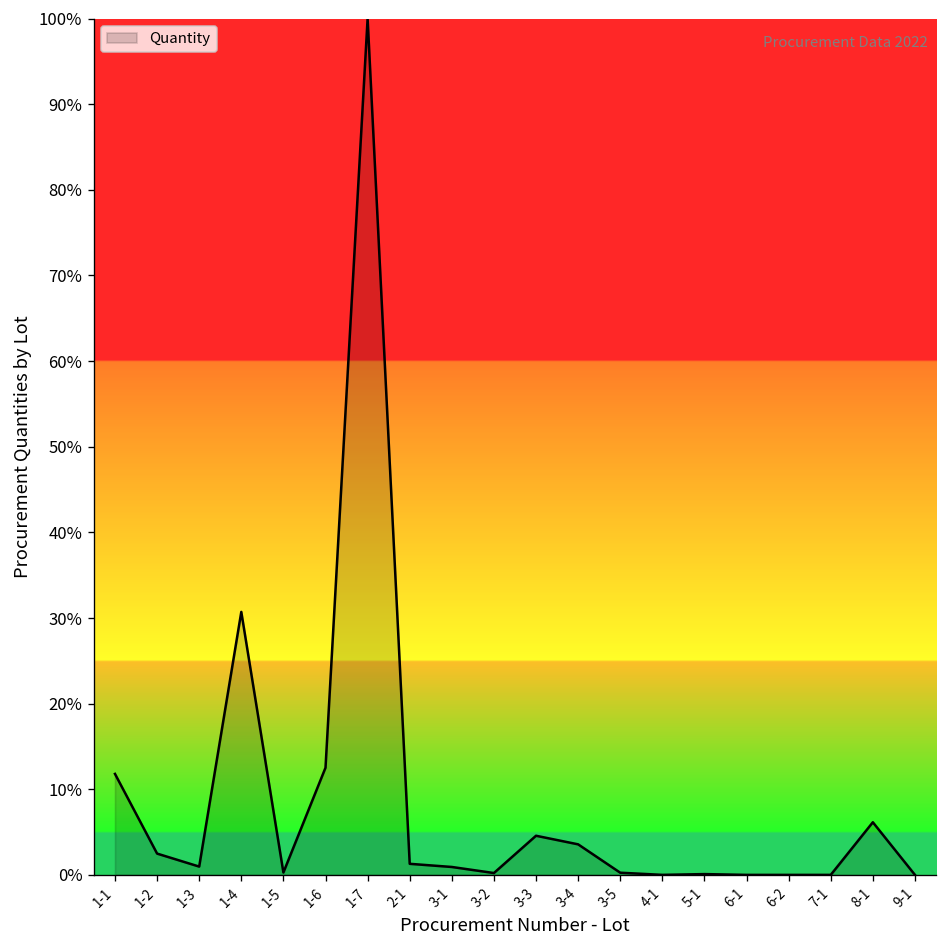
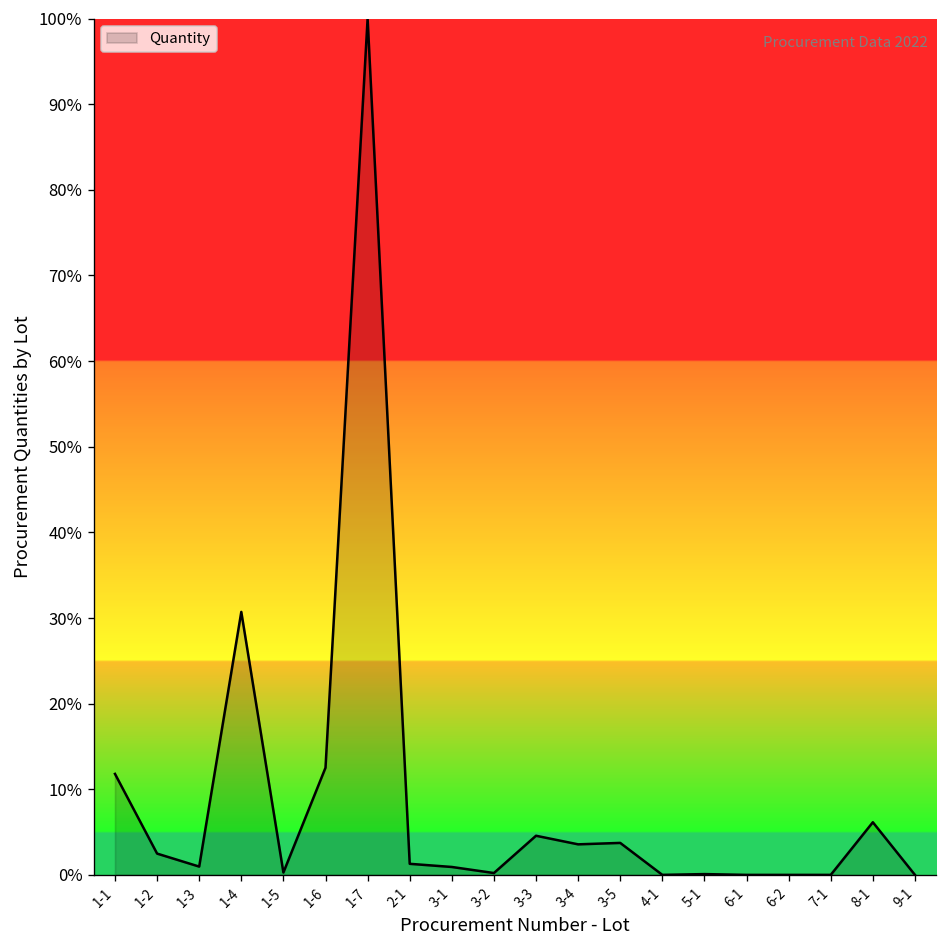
3-5: 0% -> 4%
